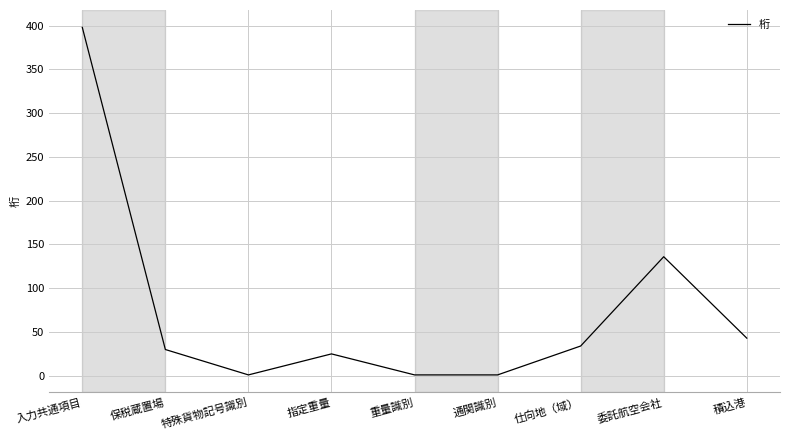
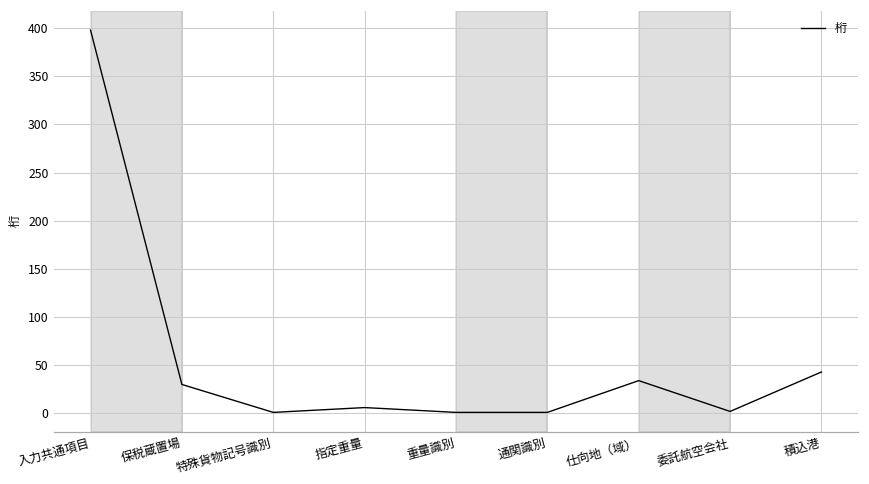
指定重量: 30 -> 10
委託航空会社: 140 -> 0
